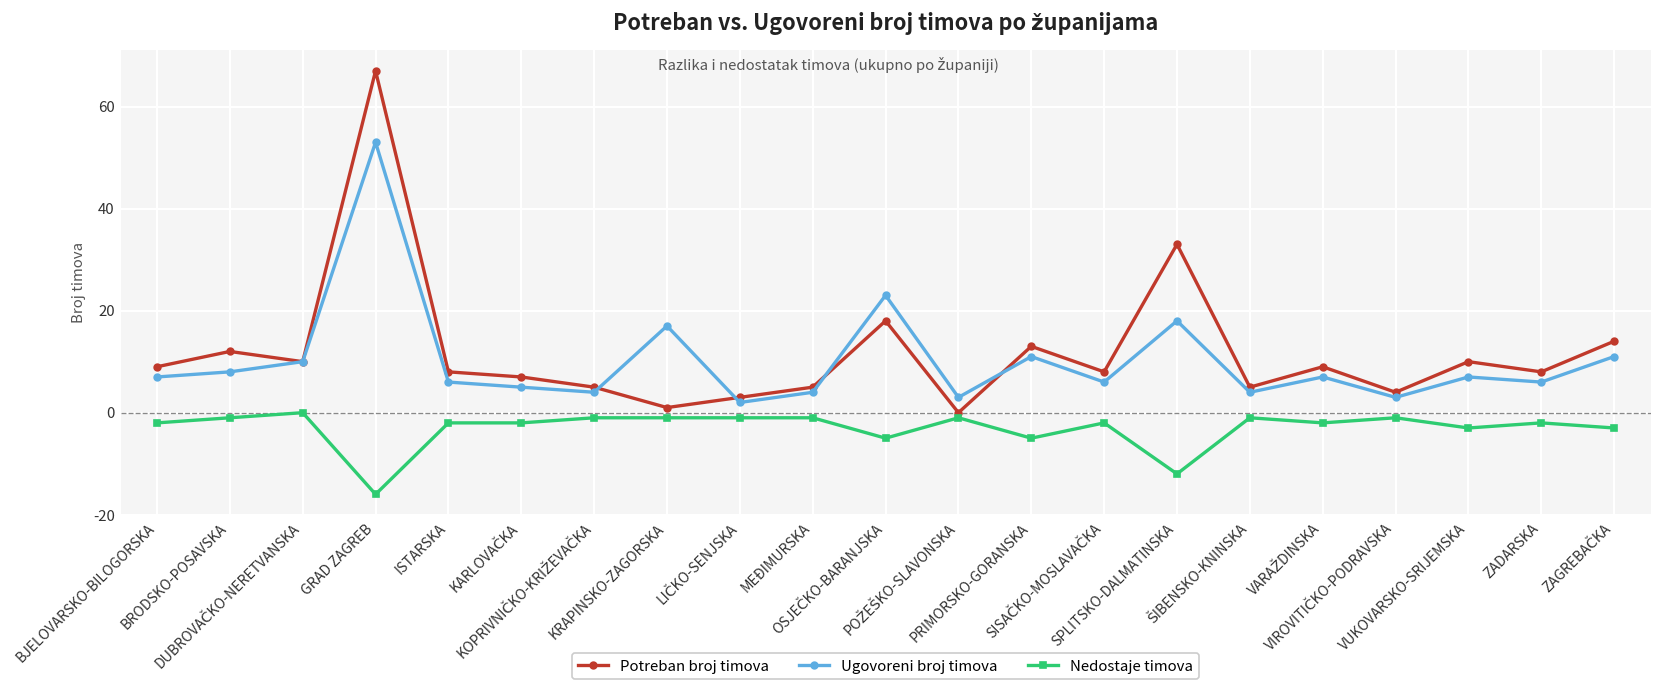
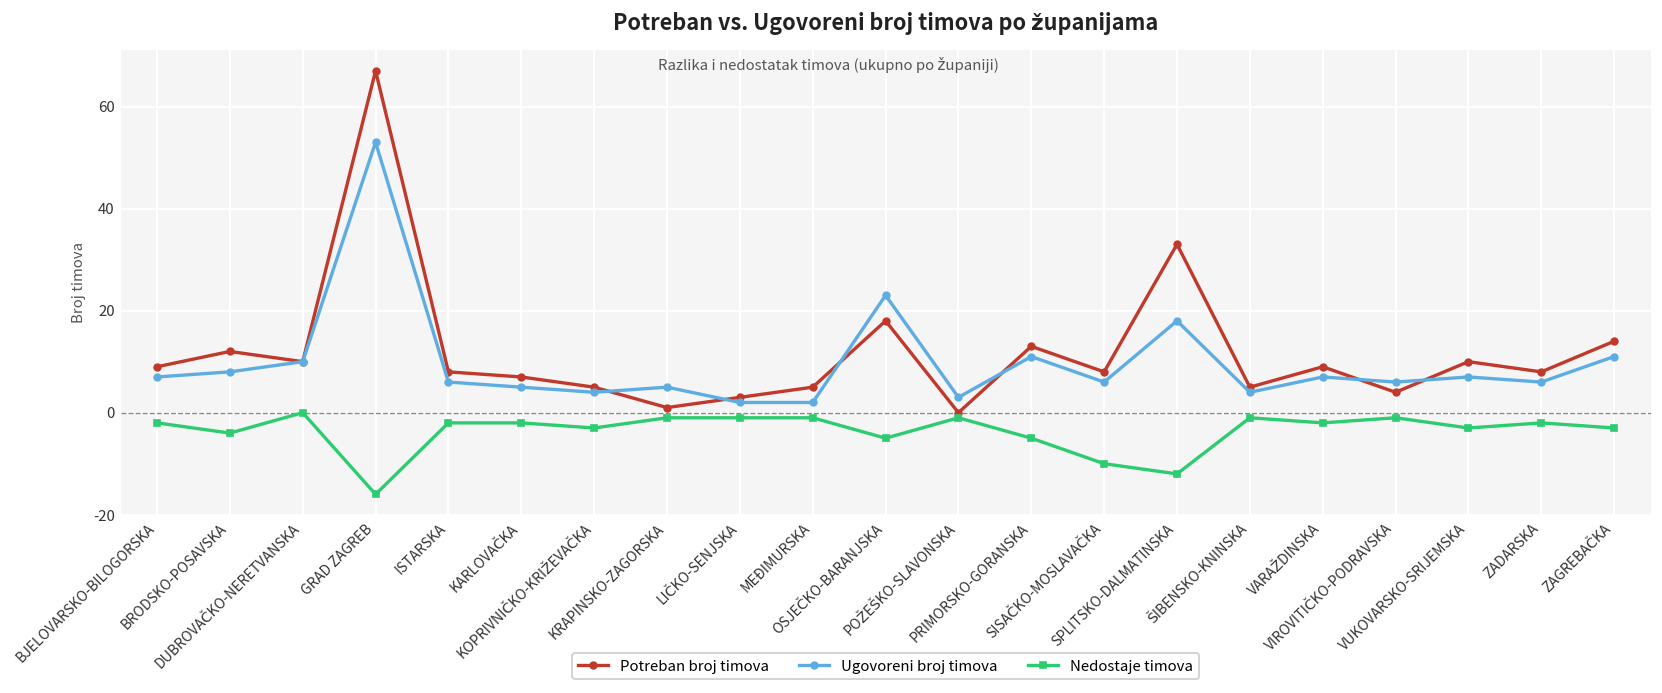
Nedostaje timova, BRODSKO-POSAVSKA: -1 -> -4
Nedostaje timova, KOPRIVNIČKO-KRIŽEVAČKA: -1 -> -3
Ugovoreni broj timova, KRAPINSKO-ZAGORSKA: 17 -> 5
Ugovoreni broj timova, MEĐIMURSKA: 4 -> 2
Nedostaje timova, SISAČKO-MOSLAVAČKA: -2 -> -10
Ugovoreni broj timova, VIROVITIČKO-PODRAVSKA: 3 -> 6
